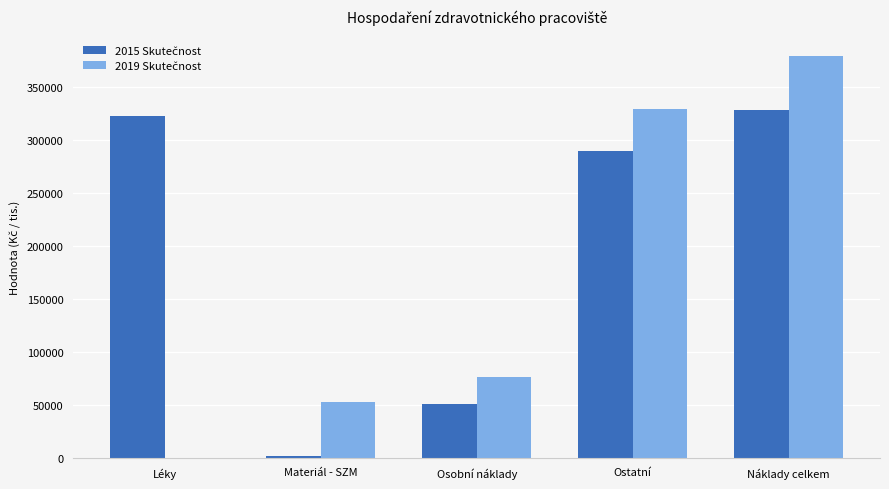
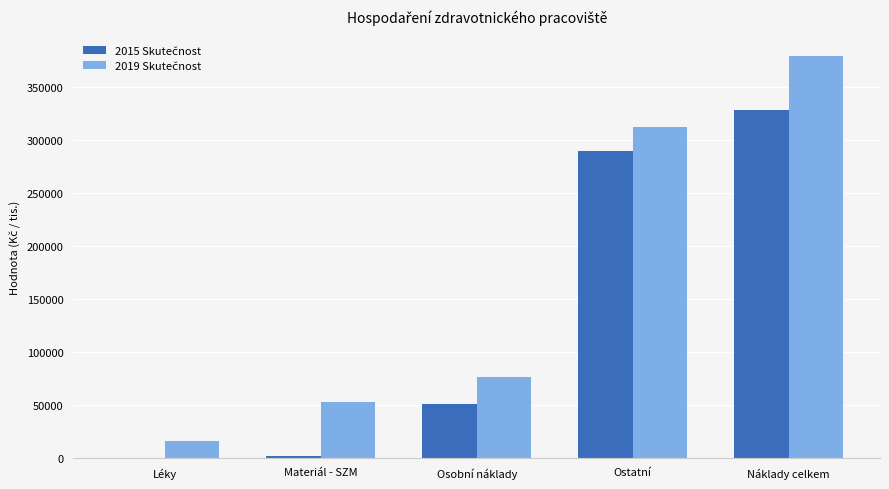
2015 Skutečnost, Léky: 323000 -> 0
2019 Skutečnost, Léky: 0 -> 16000
2019 Skutečnost, Ostatní: 329000 -> 313000
